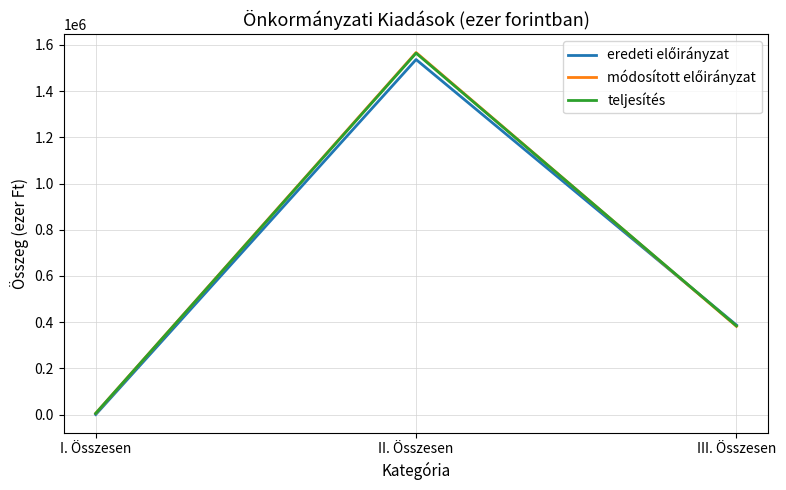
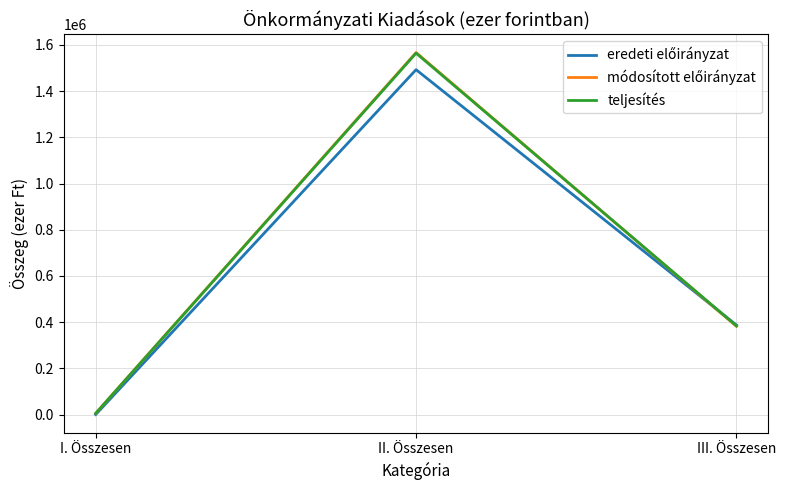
eredeti előirányzat, II. Összesen: 1540000 -> 1490000
